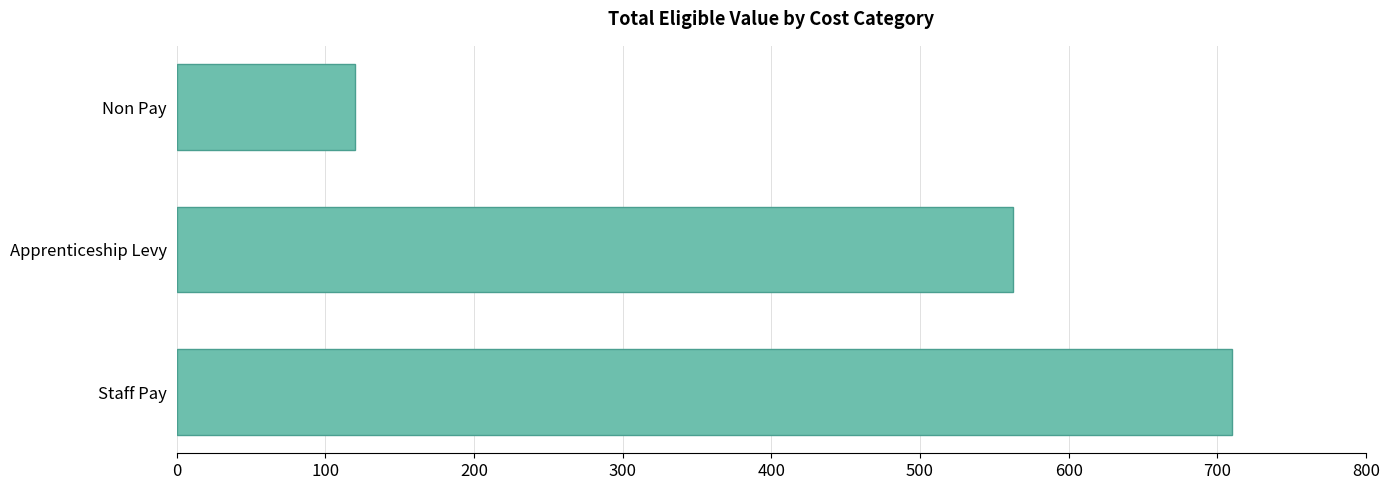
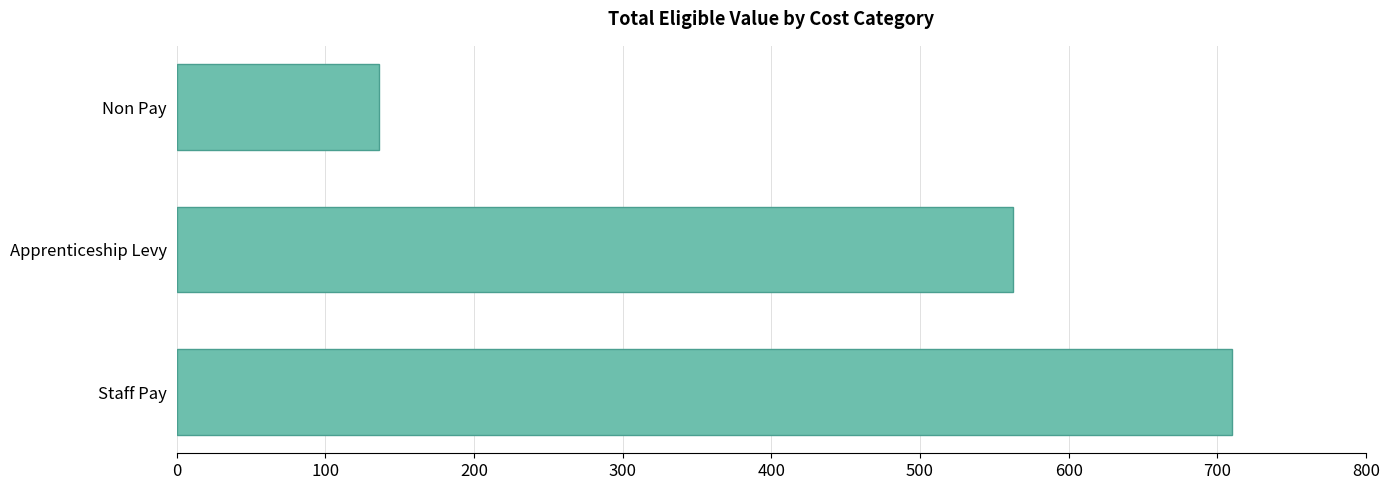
Non Pay: 120 -> 136
